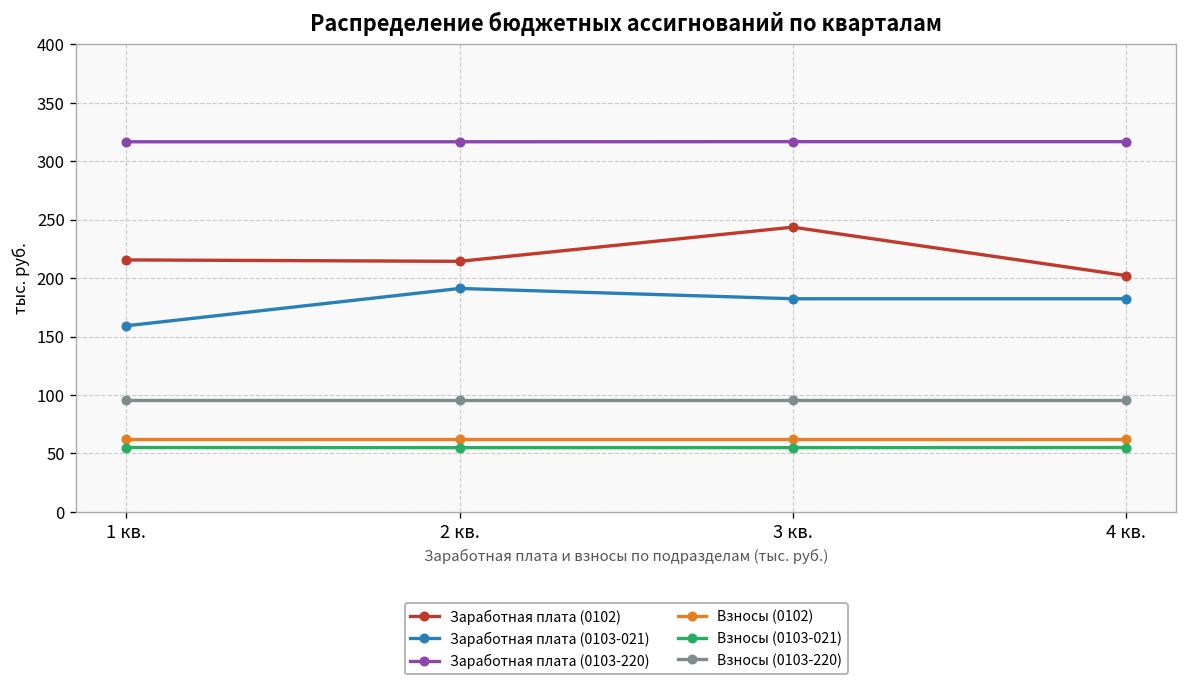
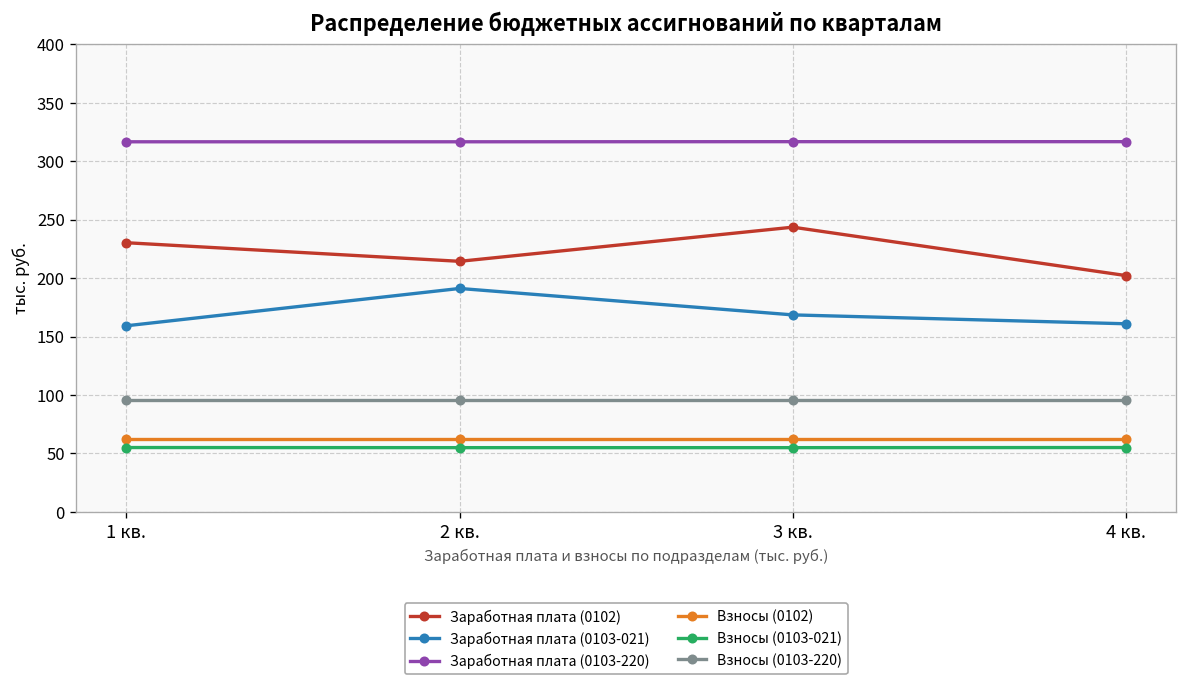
Заработная плата (0102), 1 кв.: 220 -> 230
Заработная плата (0103-021), 3 кв.: 180 -> 170
Заработная плата (0103-021), 4 кв.: 180 -> 160
